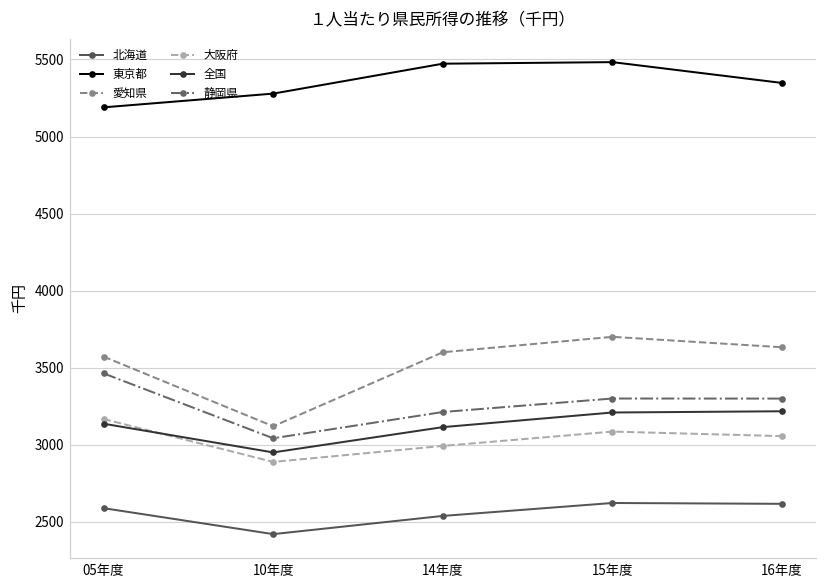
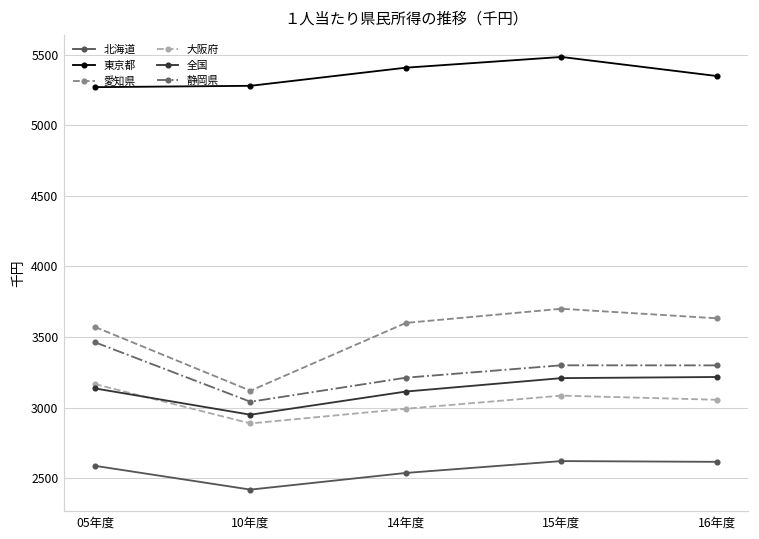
東京都, 05年度: 5190 -> 5270
東京都, 14年度: 5470 -> 5410
